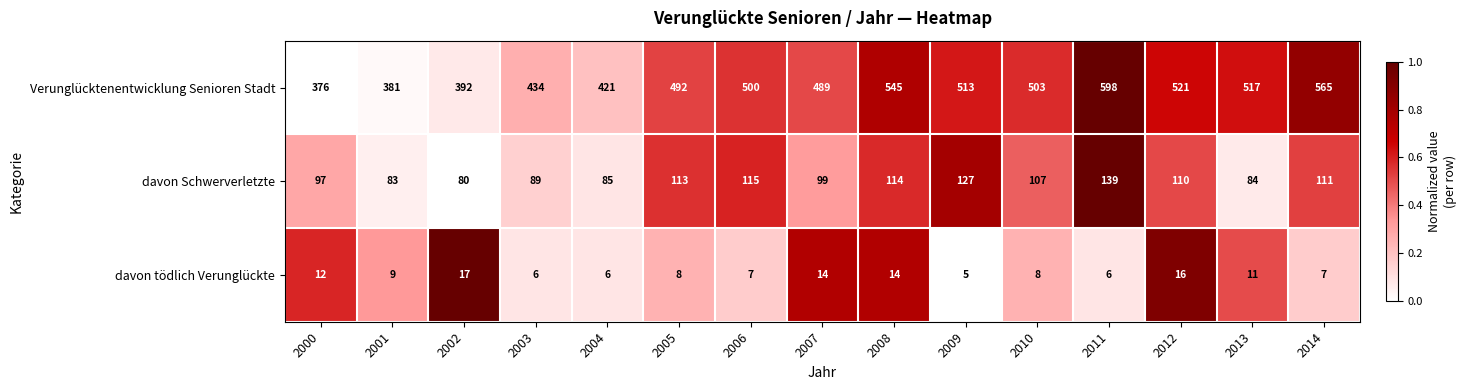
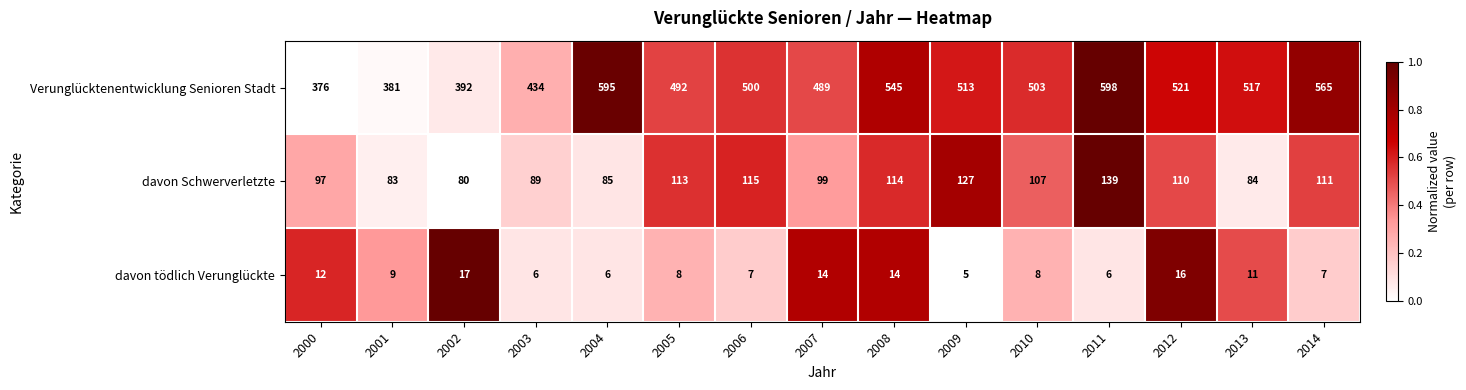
Verunglücktenentwicklung Senioren Stadt, 2004: 421 -> 595
